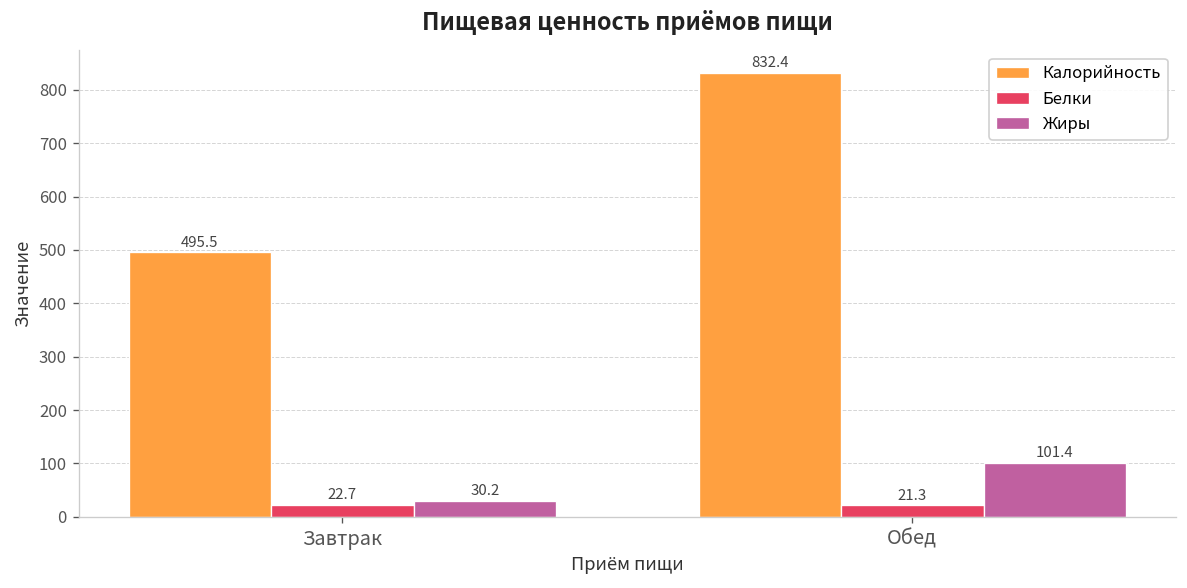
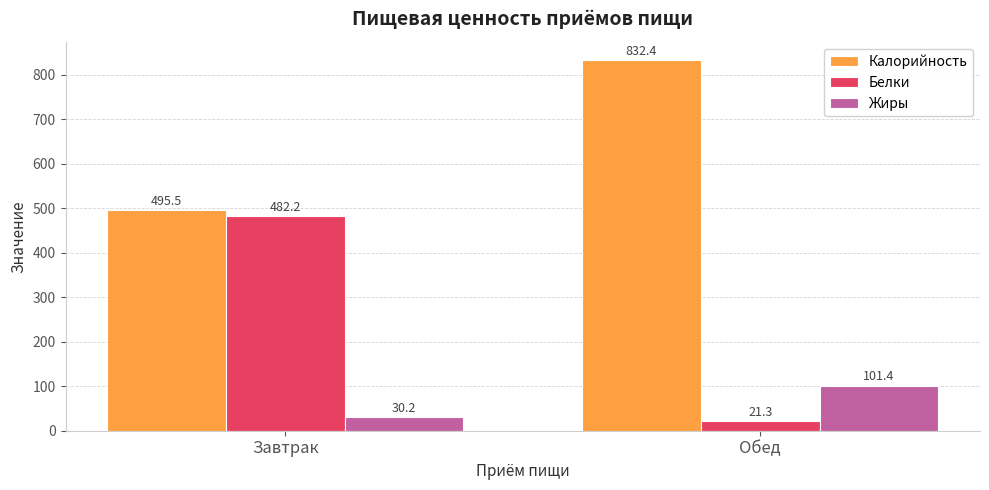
Белки, Завтрак: 22.7 -> 482.2
